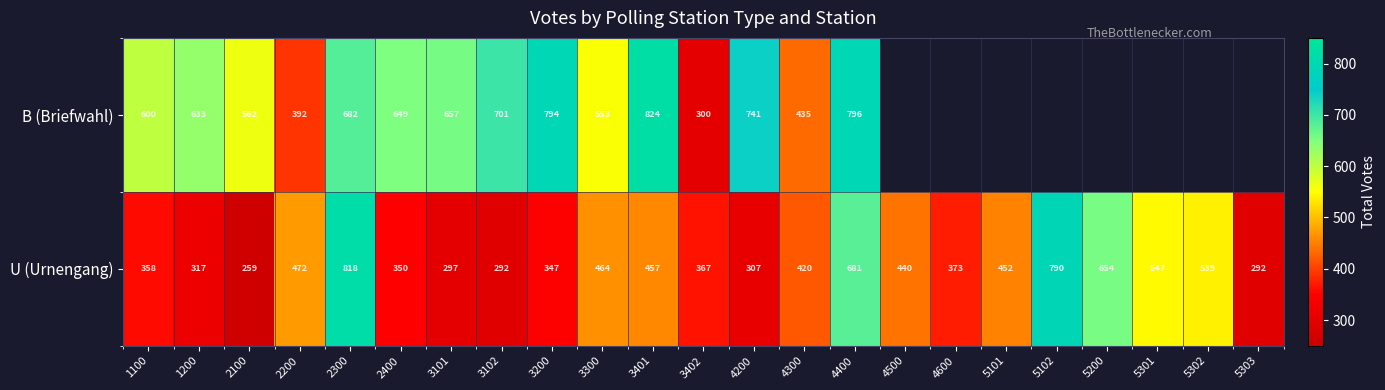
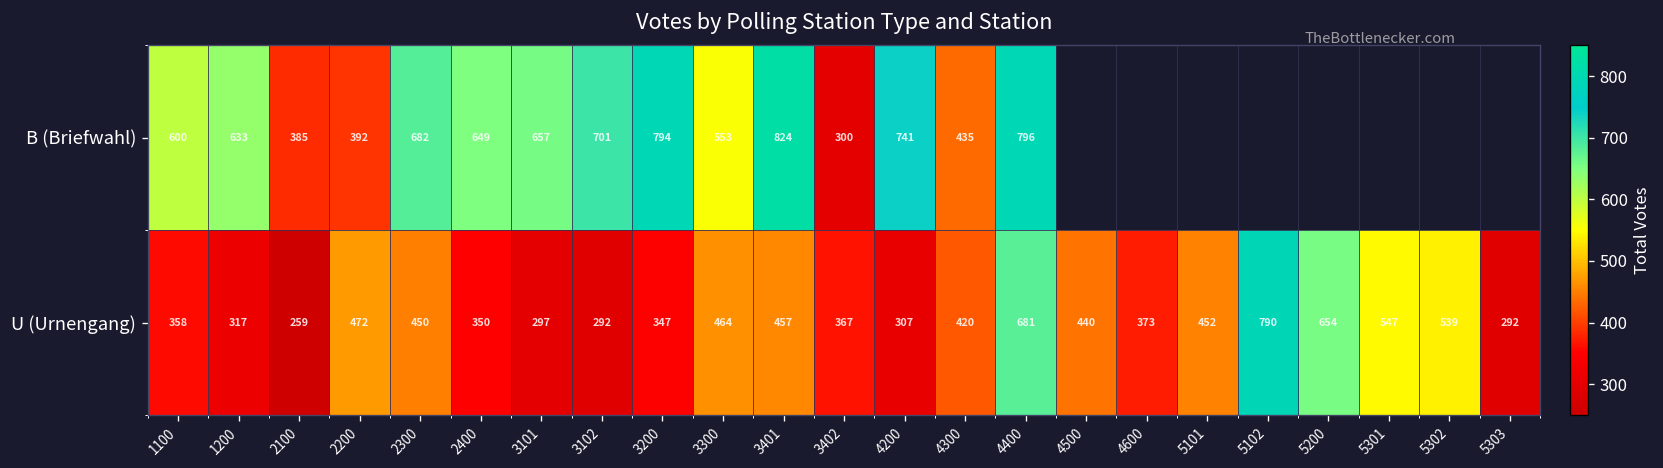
B (Briefwahl), 2100: 562 -> 385
U (Urnengang), 2300: 818 -> 450
